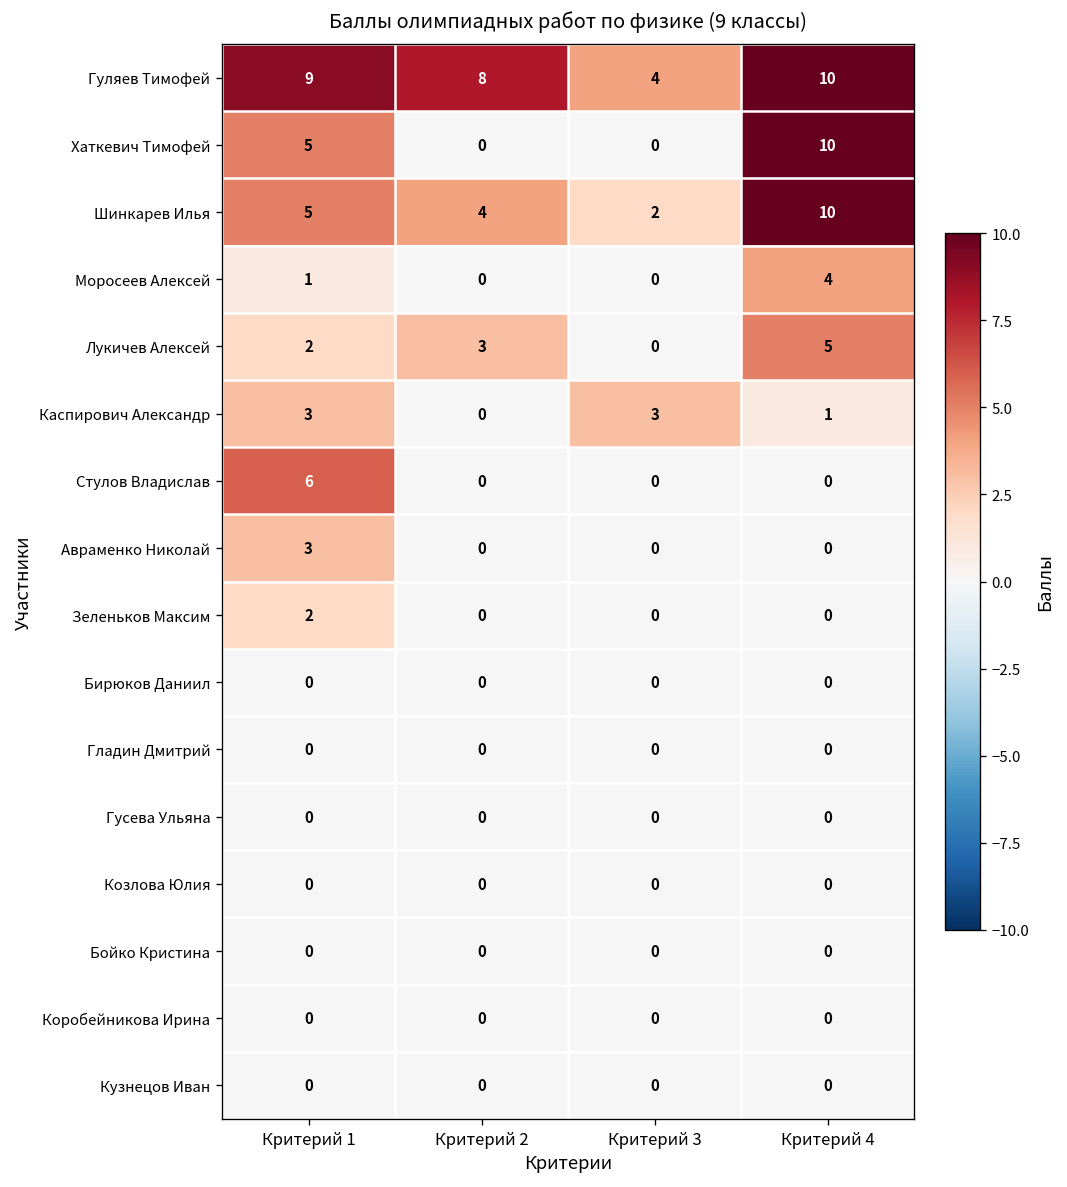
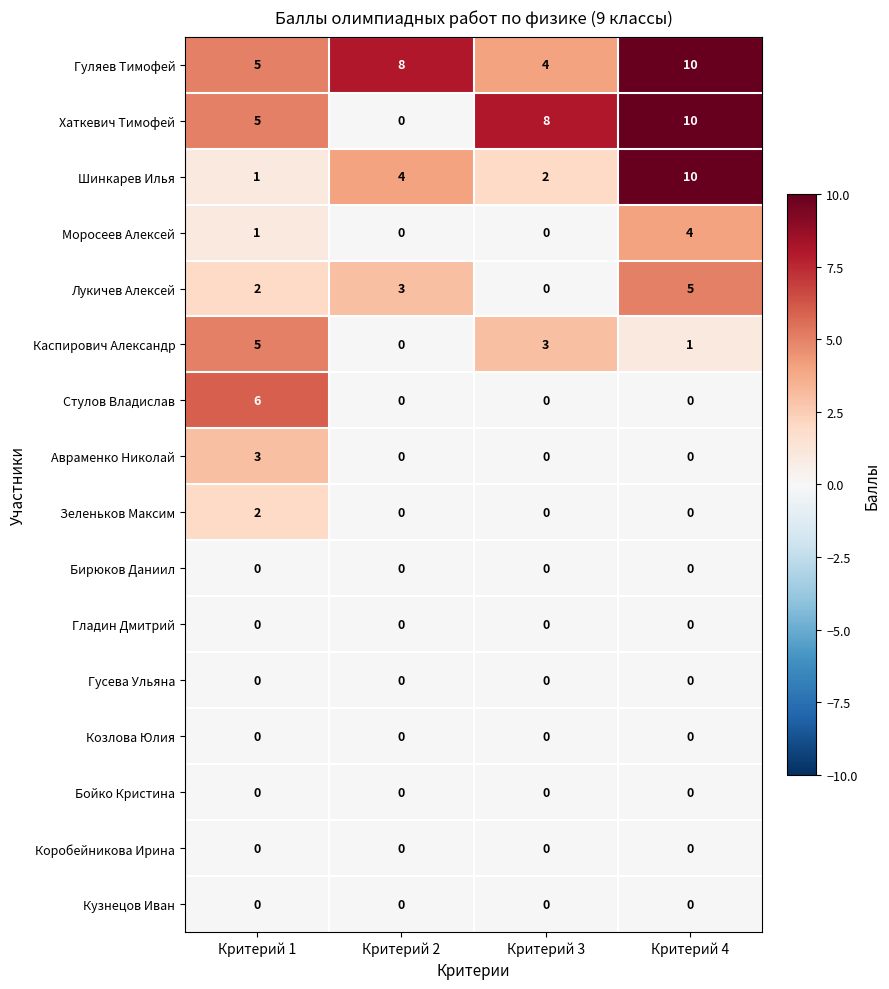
Гуляев Тимофей, Критерий 1: 9 -> 5
Хаткевич Тимофей, Критерий 3: 0 -> 8
Шинкарев Илья, Критерий 1: 5 -> 1
Каспирович Александр, Критерий 1: 3 -> 5
